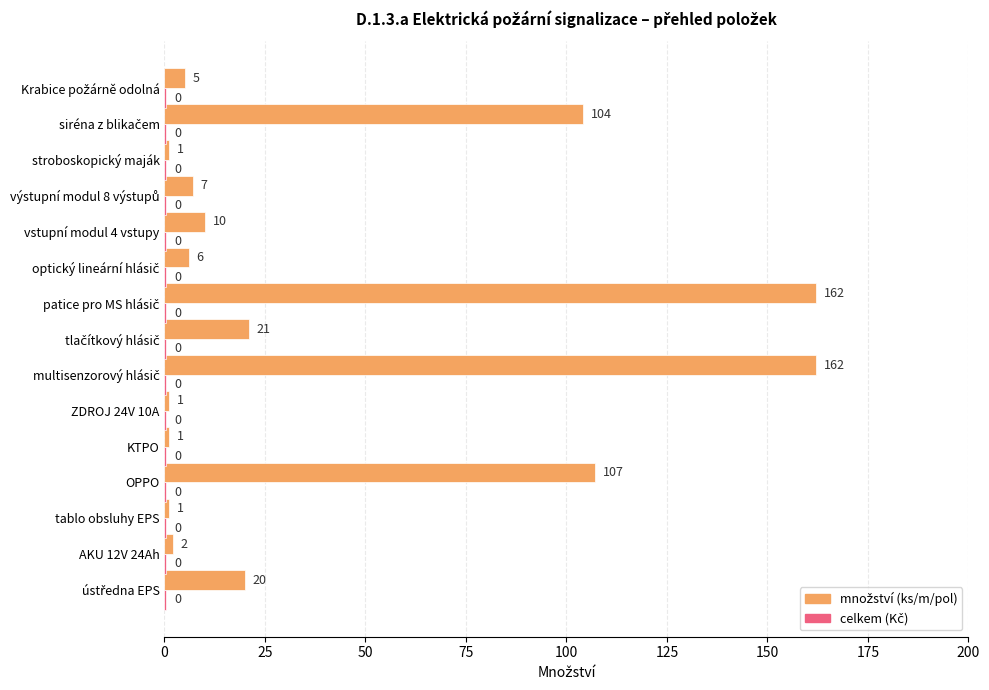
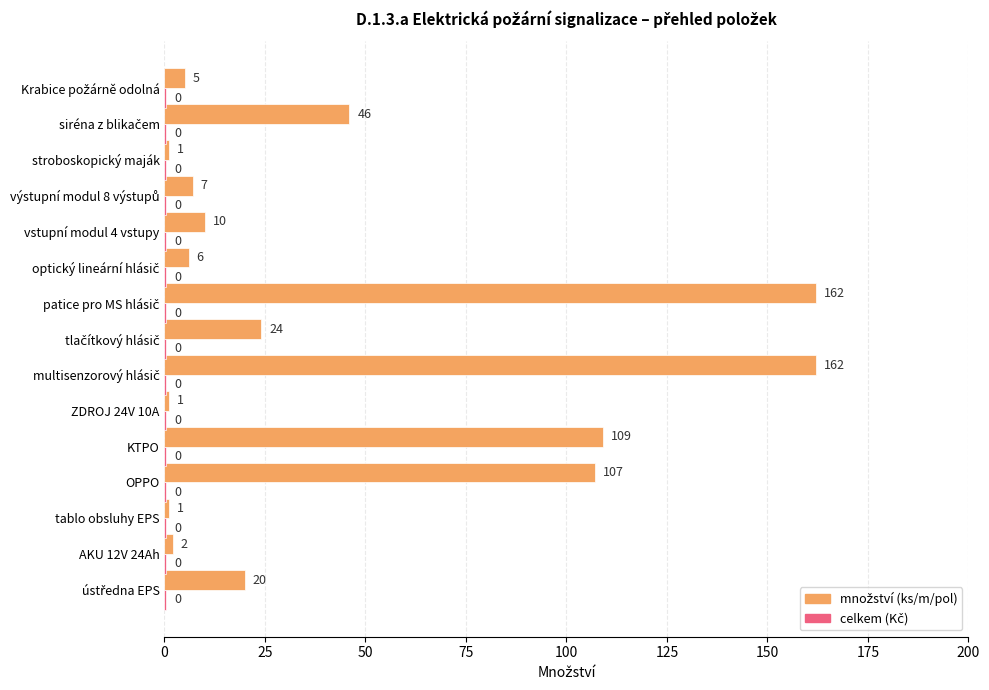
množství (ks/m/pol), siréna z blikačem: 104 -> 46
množství (ks/m/pol), tlačítkový hlásič: 21 -> 24
množství (ks/m/pol), KTPO: 1 -> 109
